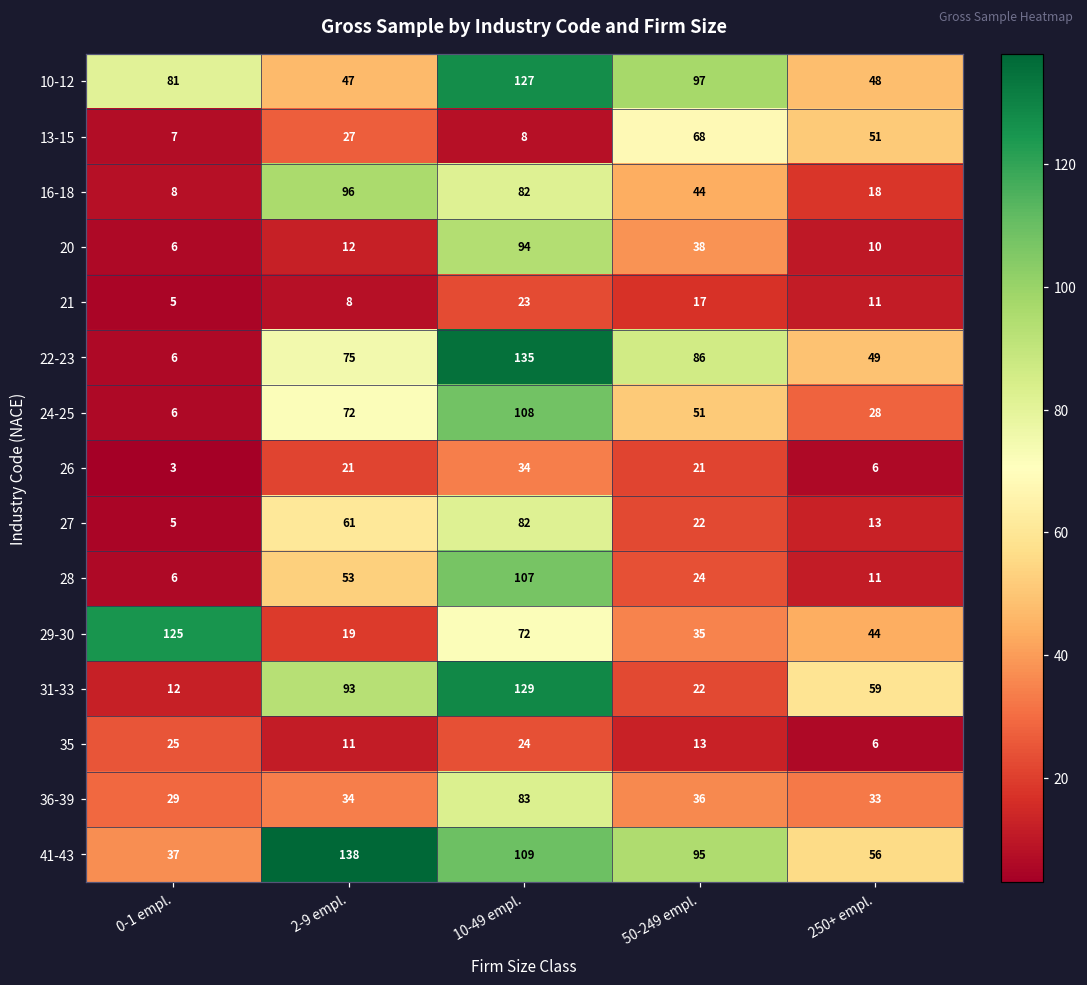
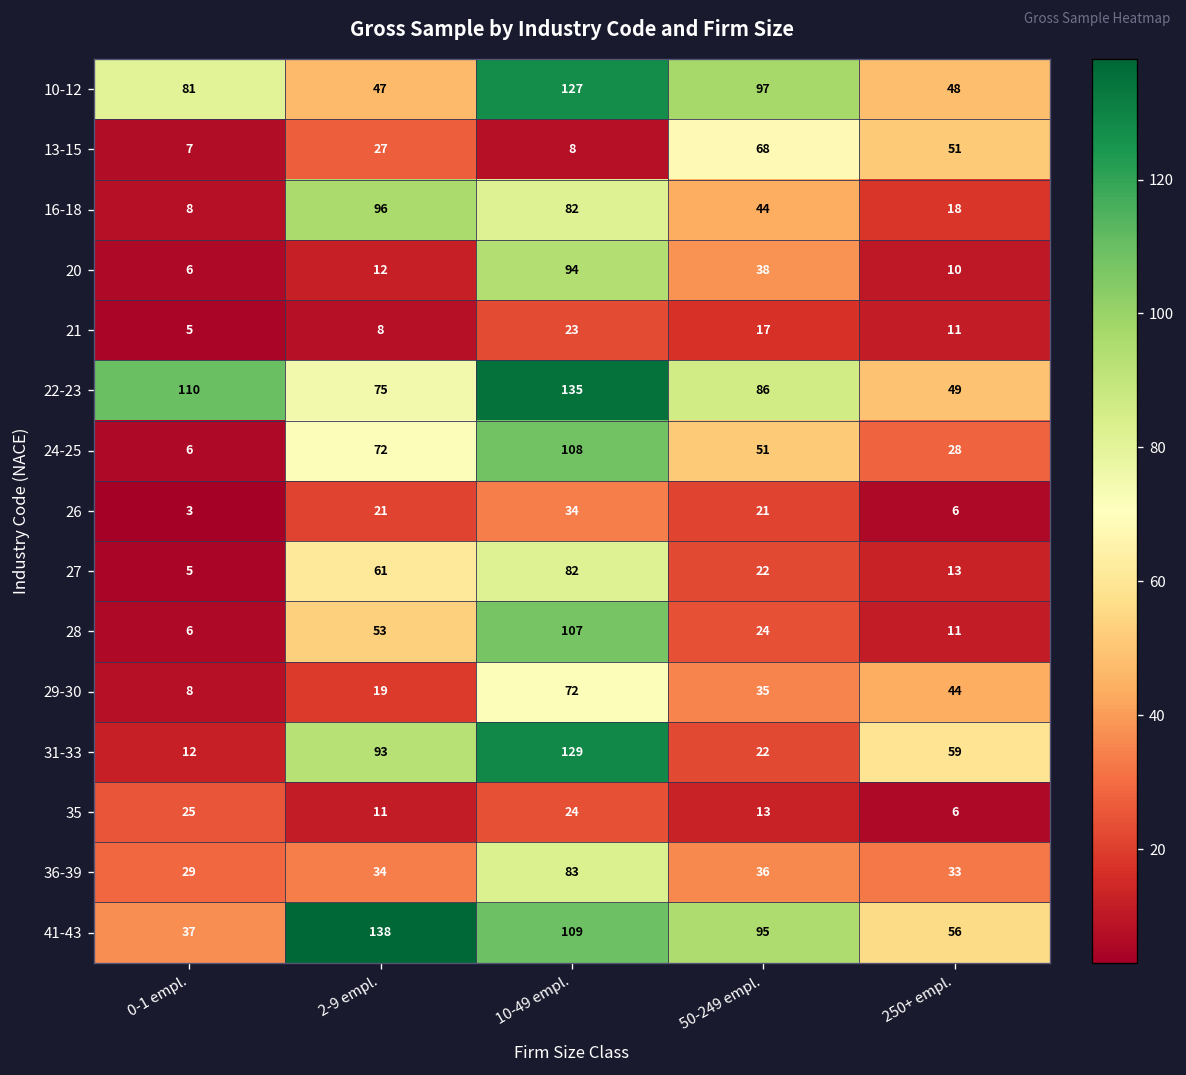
22-23, 0-1 empl.: 6 -> 110
29-30, 0-1 empl.: 125 -> 8
